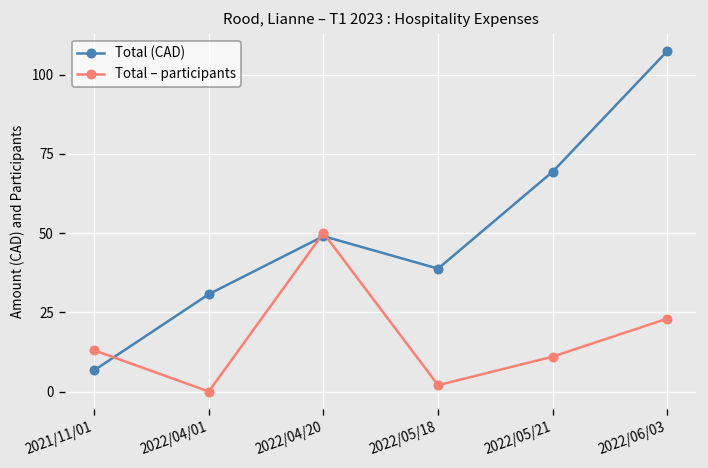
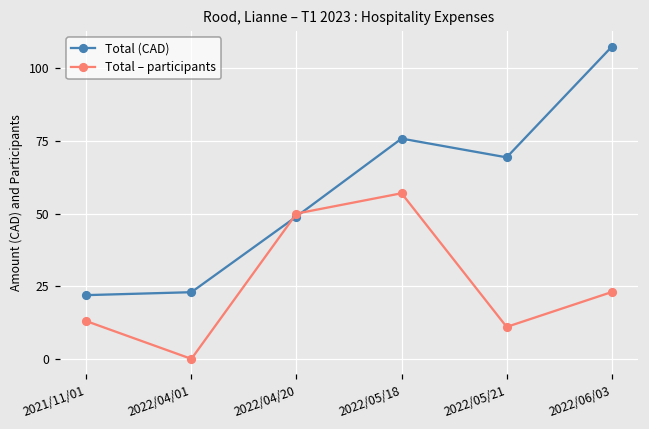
Total (CAD), 2021/11/01: 7 -> 22
Total (CAD), 2022/04/01: 31 -> 23
Total (CAD), 2022/05/18: 39 -> 76
Total – participants, 2022/05/18: 2 -> 57
